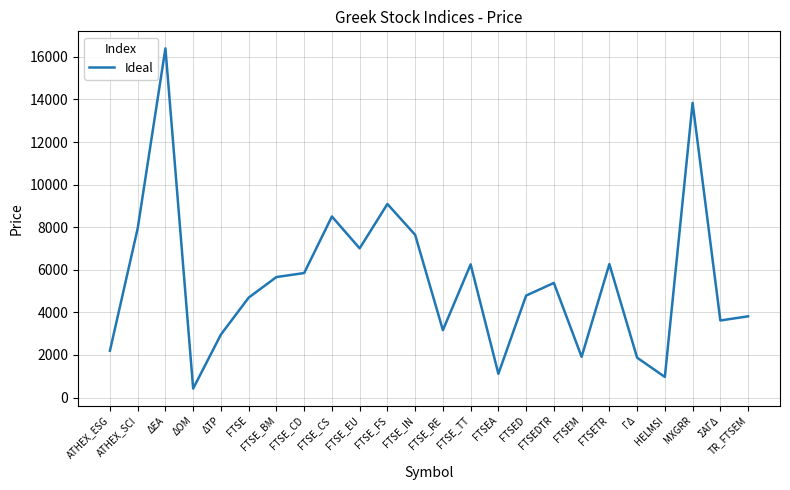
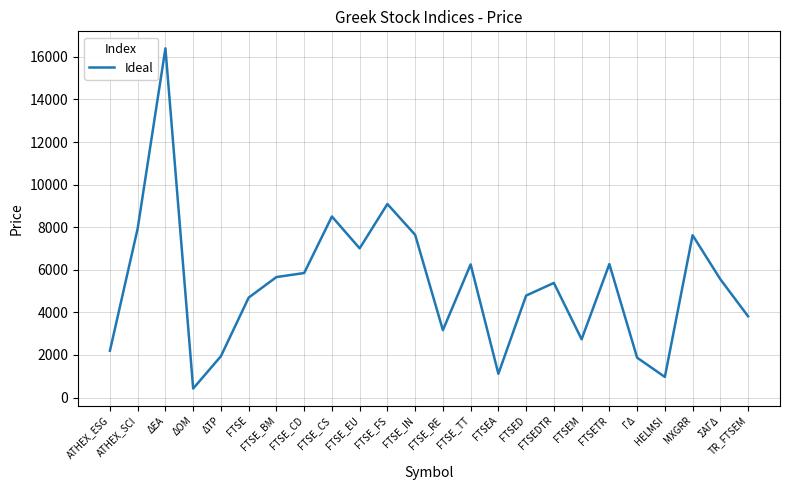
ΔΤΡ: 3000 -> 1900
FTSEM: 1900 -> 2700
MXGRR: 13800 -> 7600
ΣΑΓΔ: 3600 -> 5600
